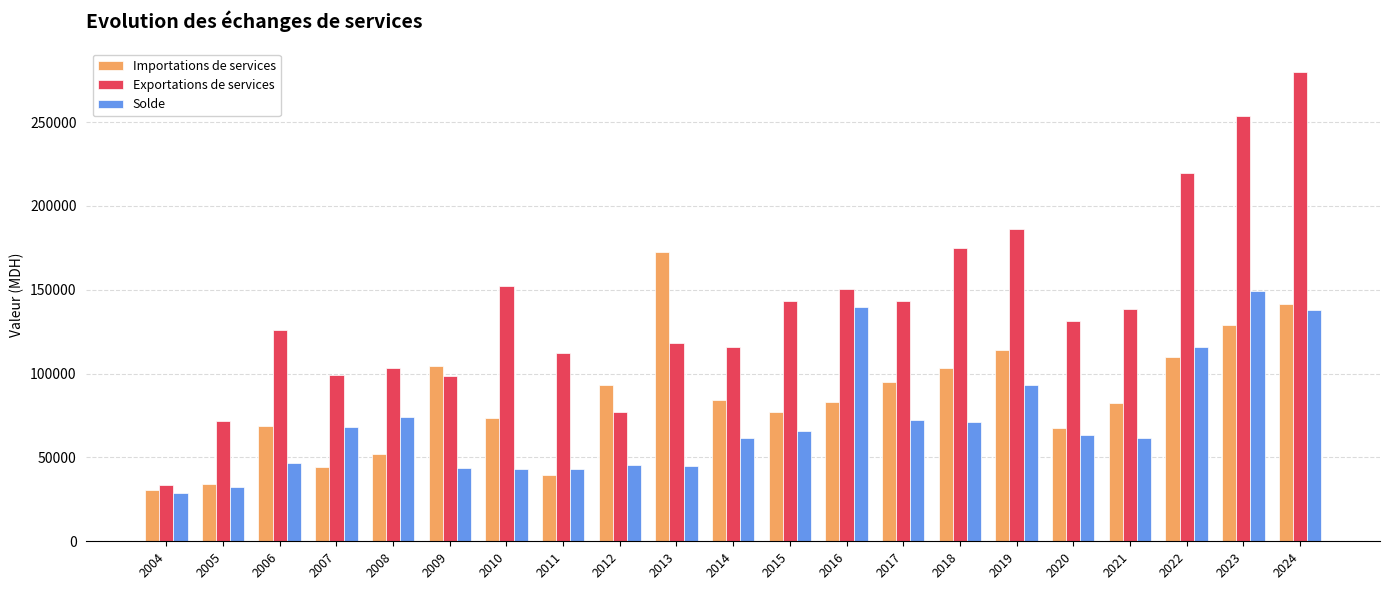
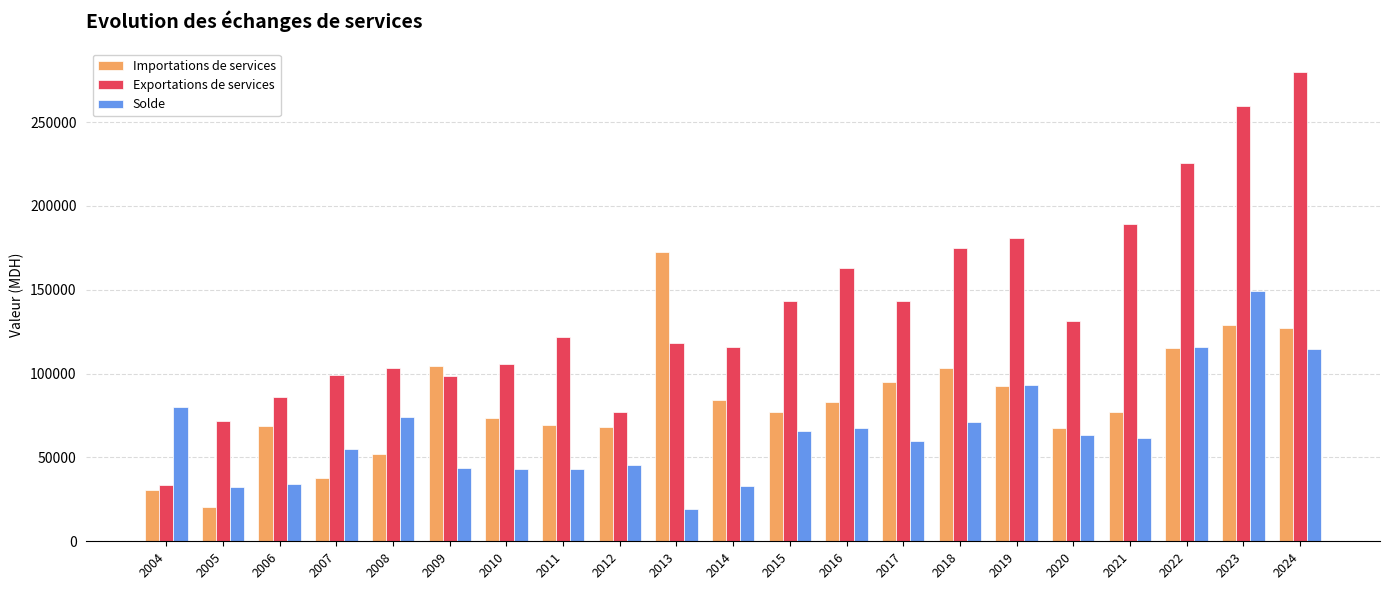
Solde, 2004: 29000 -> 80000
Importations de services, 2005: 34000 -> 20000
Exportations de services, 2006: 126000 -> 86000
Solde, 2006: 47000 -> 34000
Importations de services, 2007: 44000 -> 38000
Solde, 2007: 68000 -> 55000
Exportations de services, 2010: 152000 -> 106000
Importations de services, 2011: 40000 -> 69000
Exportations de services, 2011: 112000 -> 122000
Importations de services, 2012: 93000 -> 68000
Solde, 2013: 45000 -> 19000
Solde, 2014: 62000 -> 33000
Exportations de services, 2016: 150000 -> 163000
Solde, 2016: 140000 -> 68000
Solde, 2017: 72000 -> 60000
Importations de services, 2019: 114000 -> 93000
Exportations de services, 2019: 186000 -> 181000
Importations de services, 2021: 83000 -> 77000
Exportations de services, 2021: 139000 -> 189000
Importations de services, 2022: 110000 -> 116000
Exportations de services, 2022: 220000 -> 225000
Exportations de services, 2023: 254000 -> 260000
Importations de services, 2024: 142000 -> 127000
Solde, 2024: 138000 -> 115000
